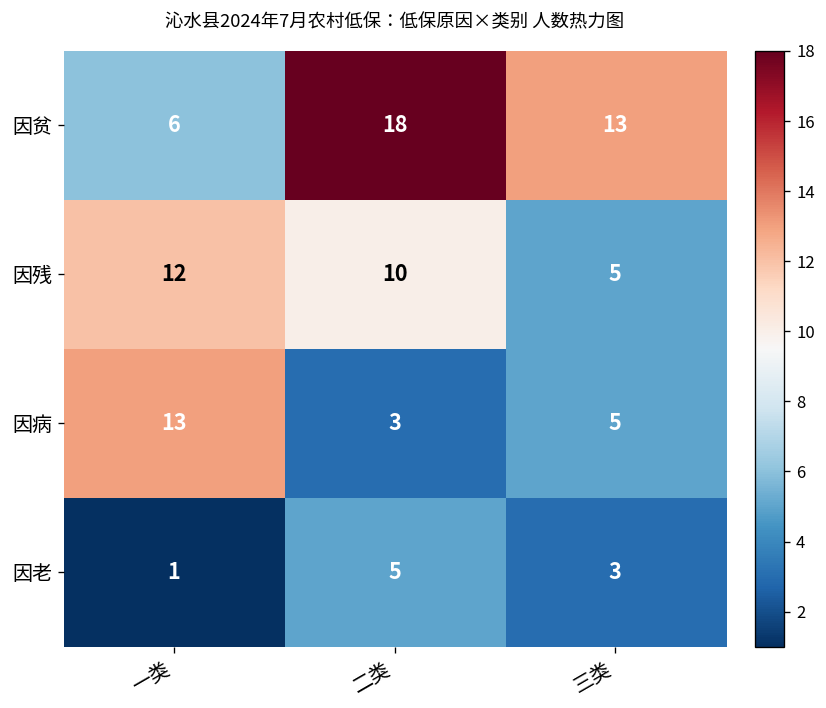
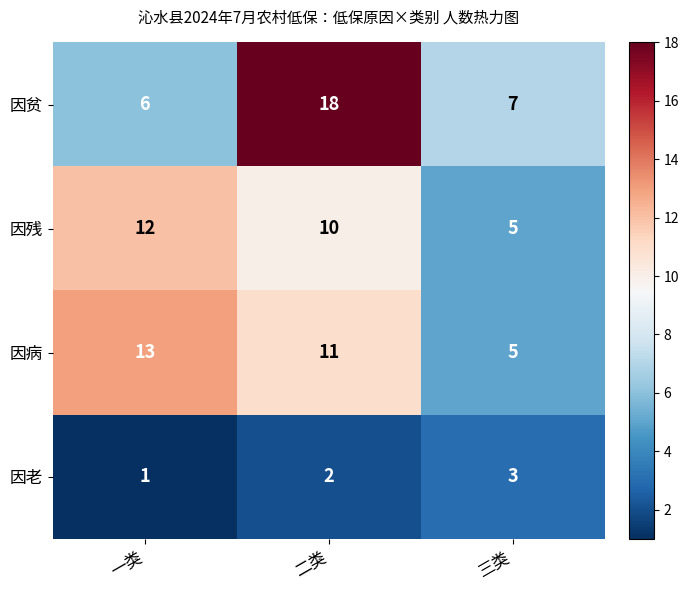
因贫, 三类: 13 -> 7
因病, 二类: 3 -> 11
因老, 二类: 5 -> 2
